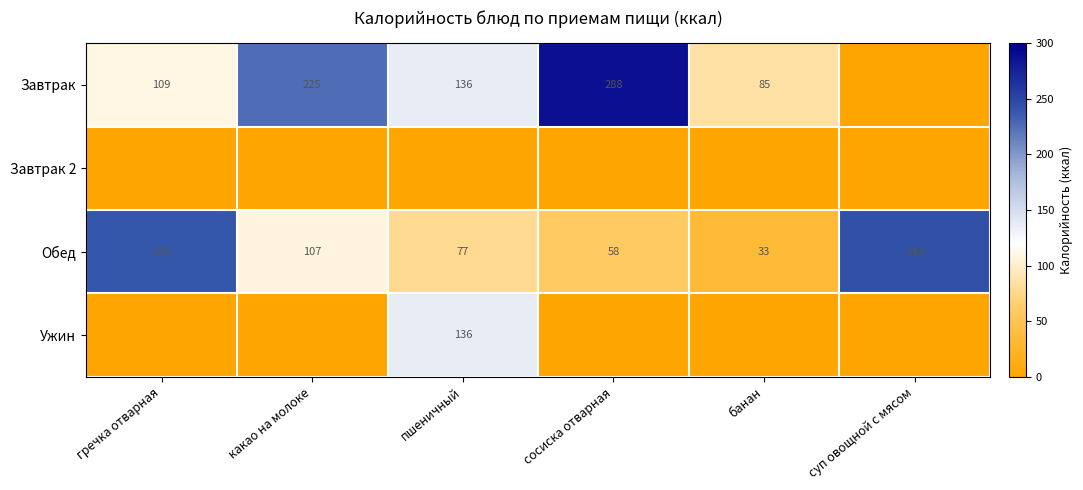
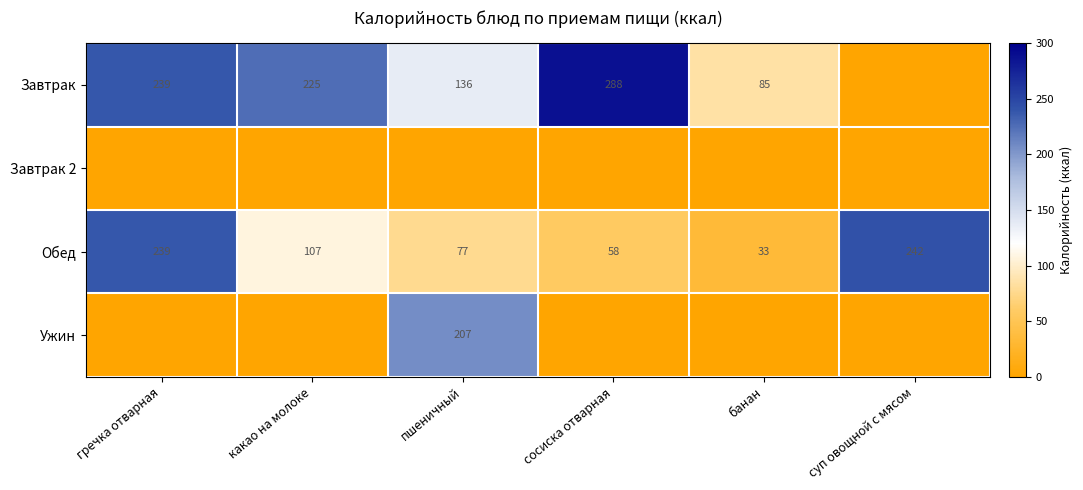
Завтрак, гречка отварная: 109 -> 239
Ужин, пшеничный: 136 -> 207
